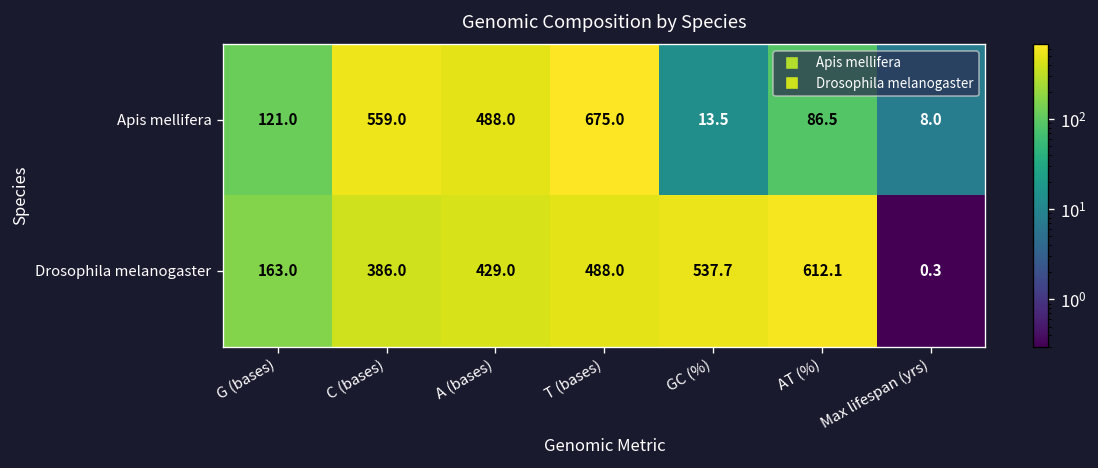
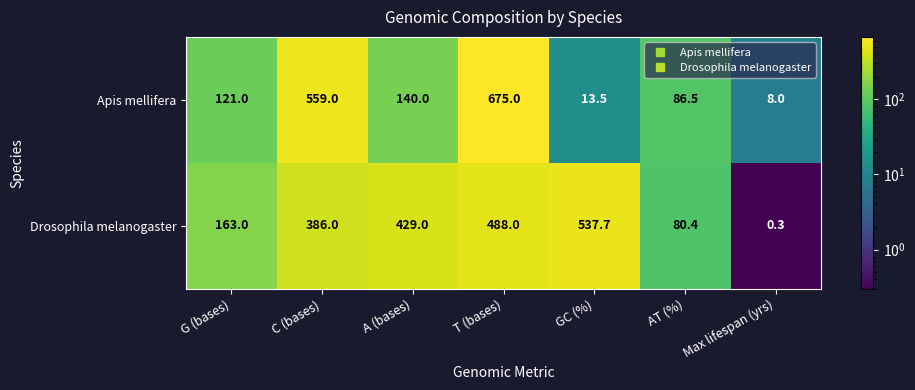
Apis mellifera, A (bases): 488.0 -> 140.0
Drosophila melanogaster, AT (%): 612.1 -> 80.4
